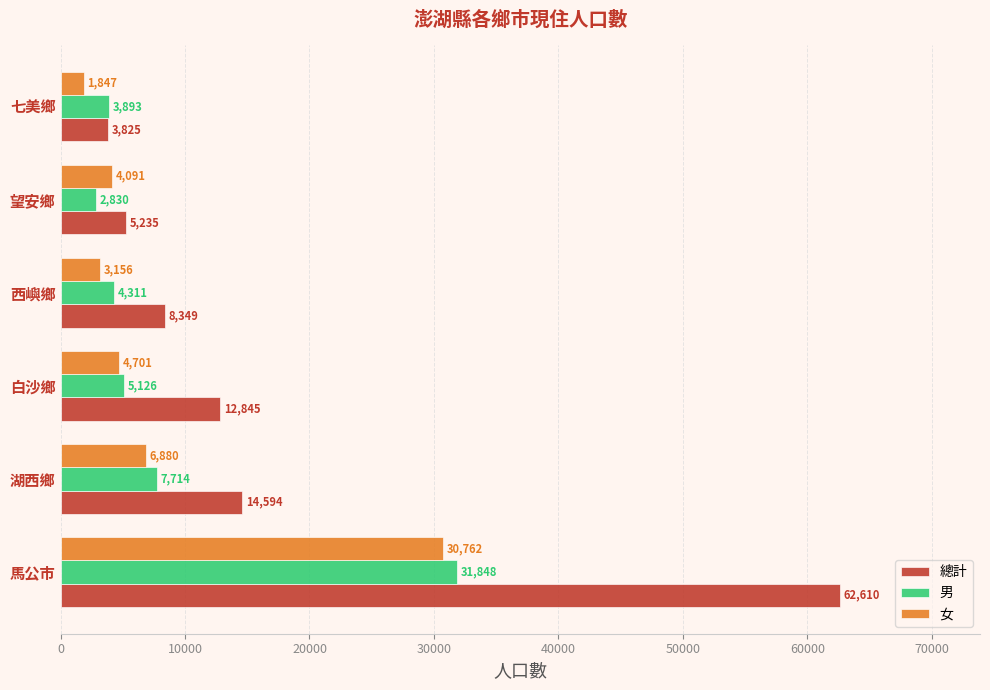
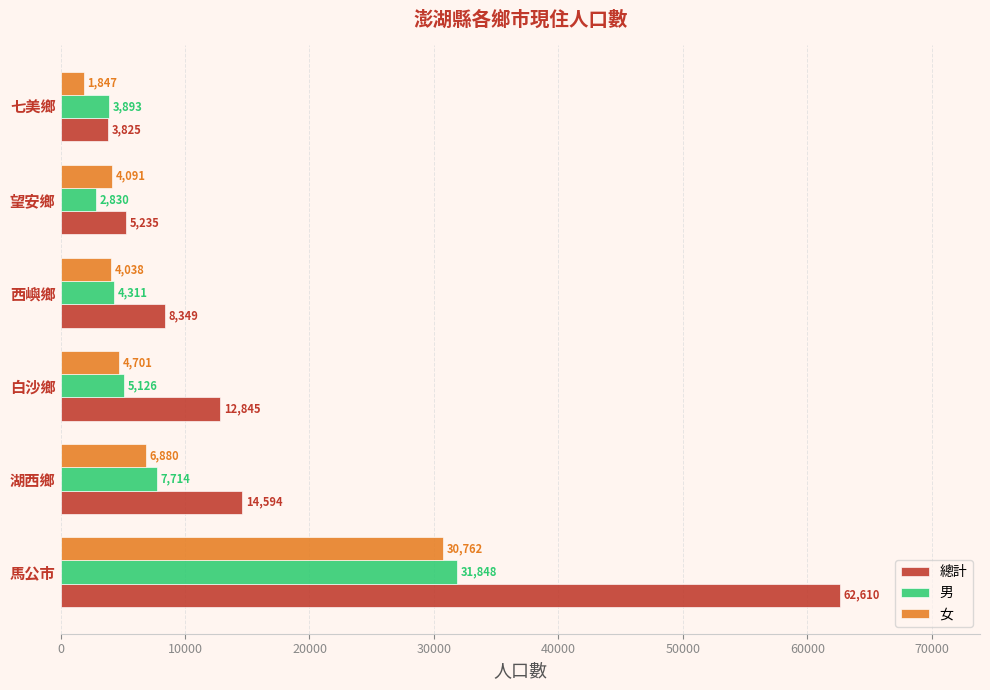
女, 西嶼鄉: 3,156 -> 4,038
